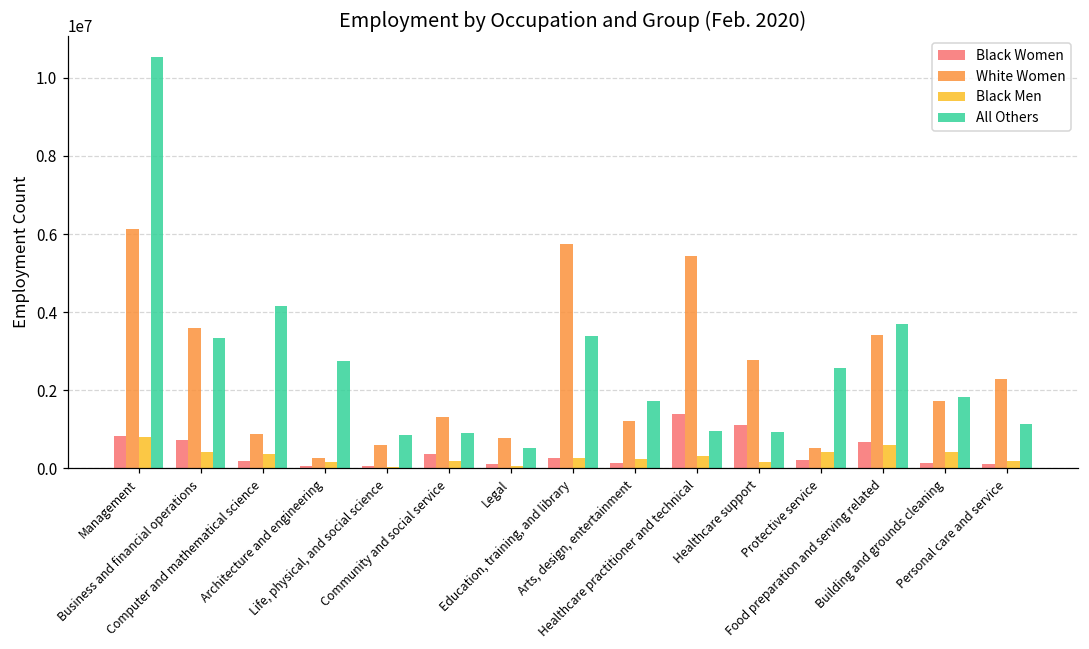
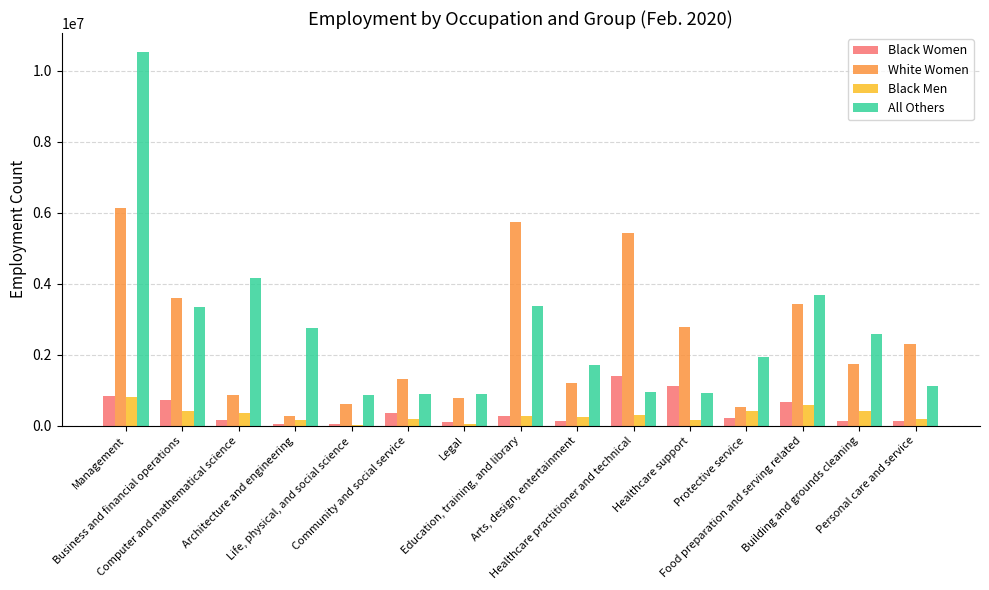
All Others, Legal: 500000 -> 900000
All Others, Protective service: 2600000 -> 1900000
All Others, Building and grounds cleaning: 1800000 -> 2600000
